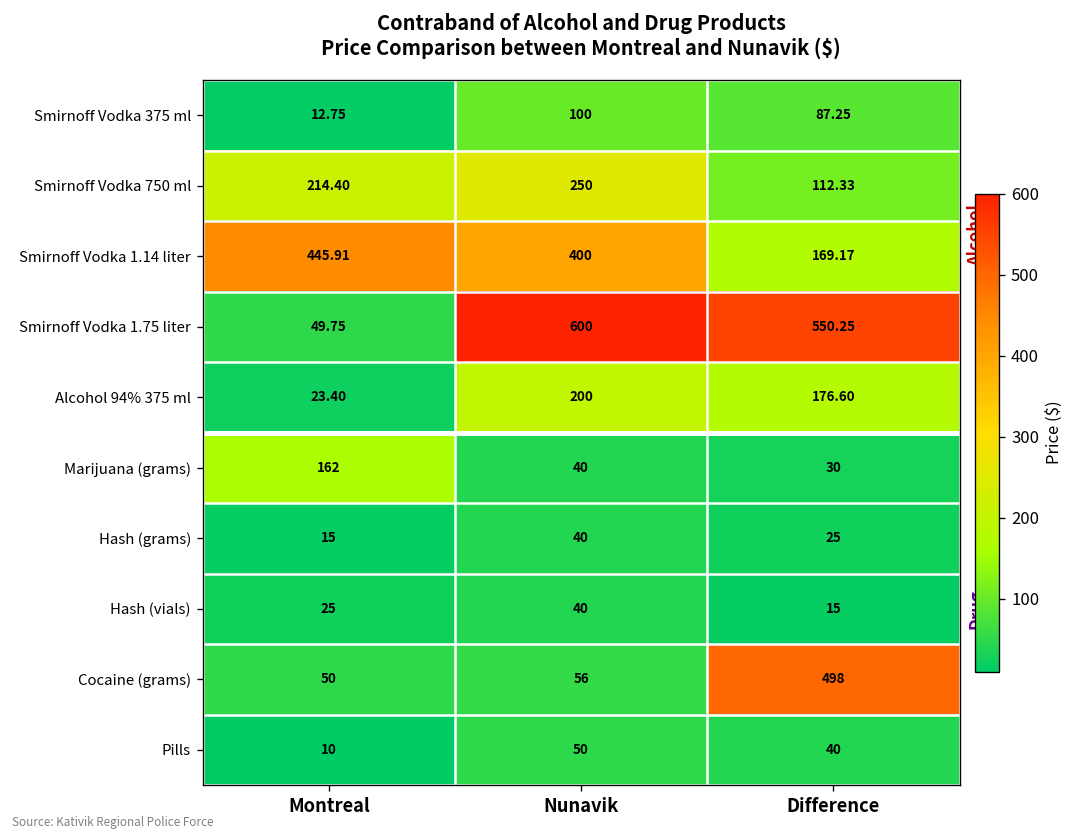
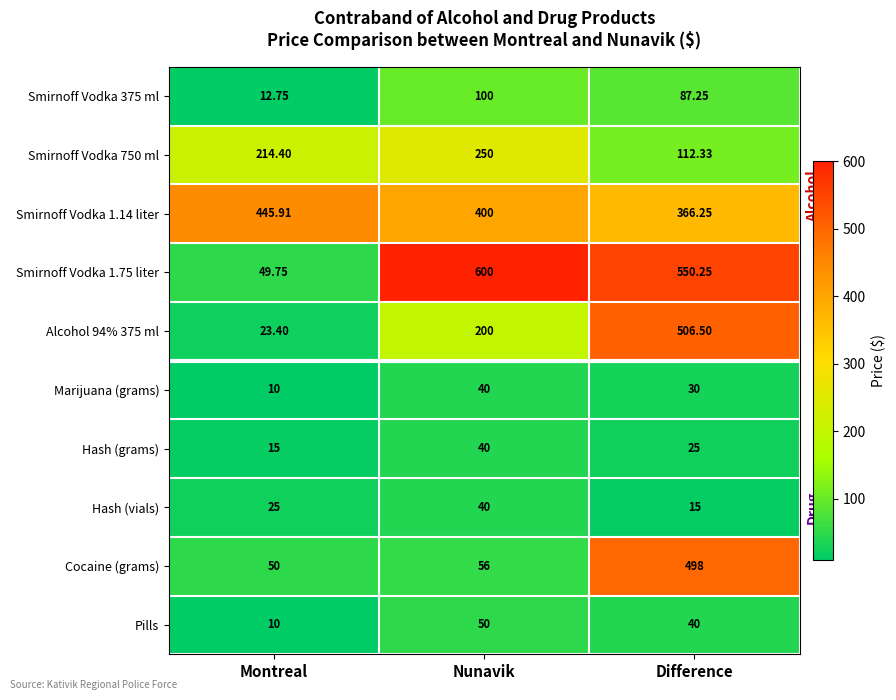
Smirnoff Vodka 1.14 liter, Difference: 169.17 -> 366.25
Alcohol 94% 375 ml, Difference: 176.60 -> 506.50
Marijuana (grams), Montreal: 162 -> 10
